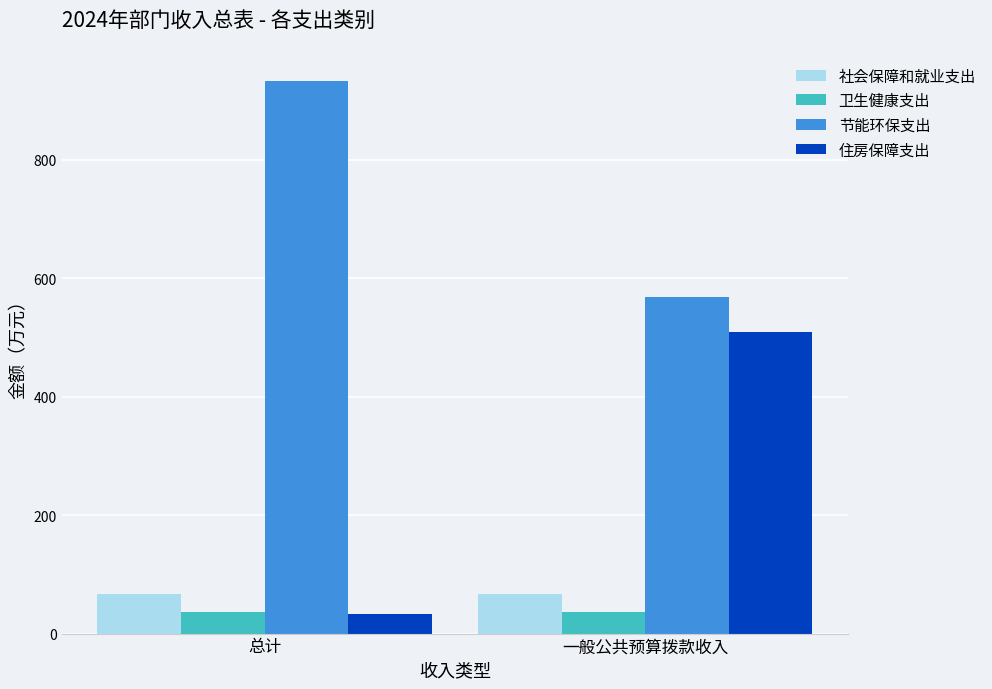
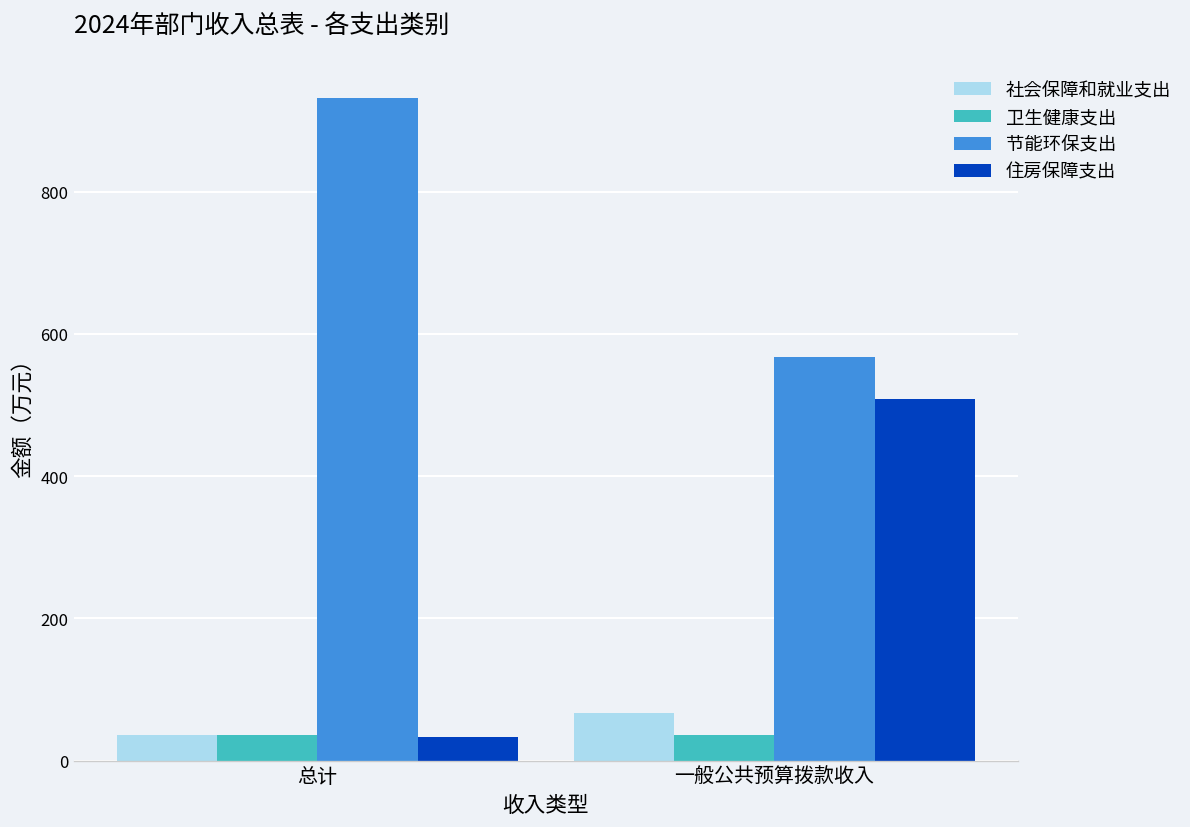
社会保障和就业支出, 总计: 70 -> 40
